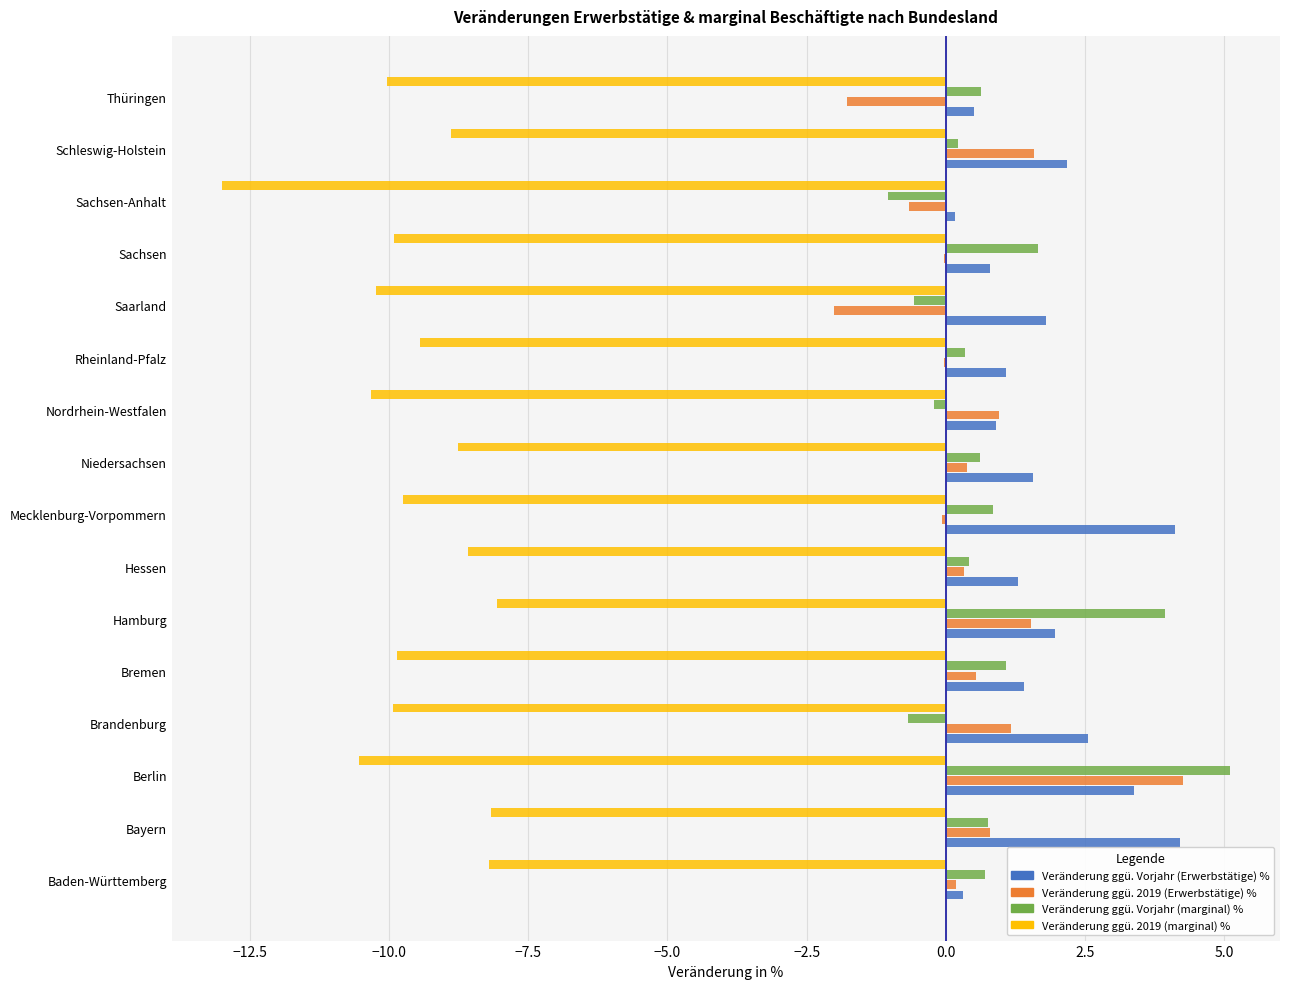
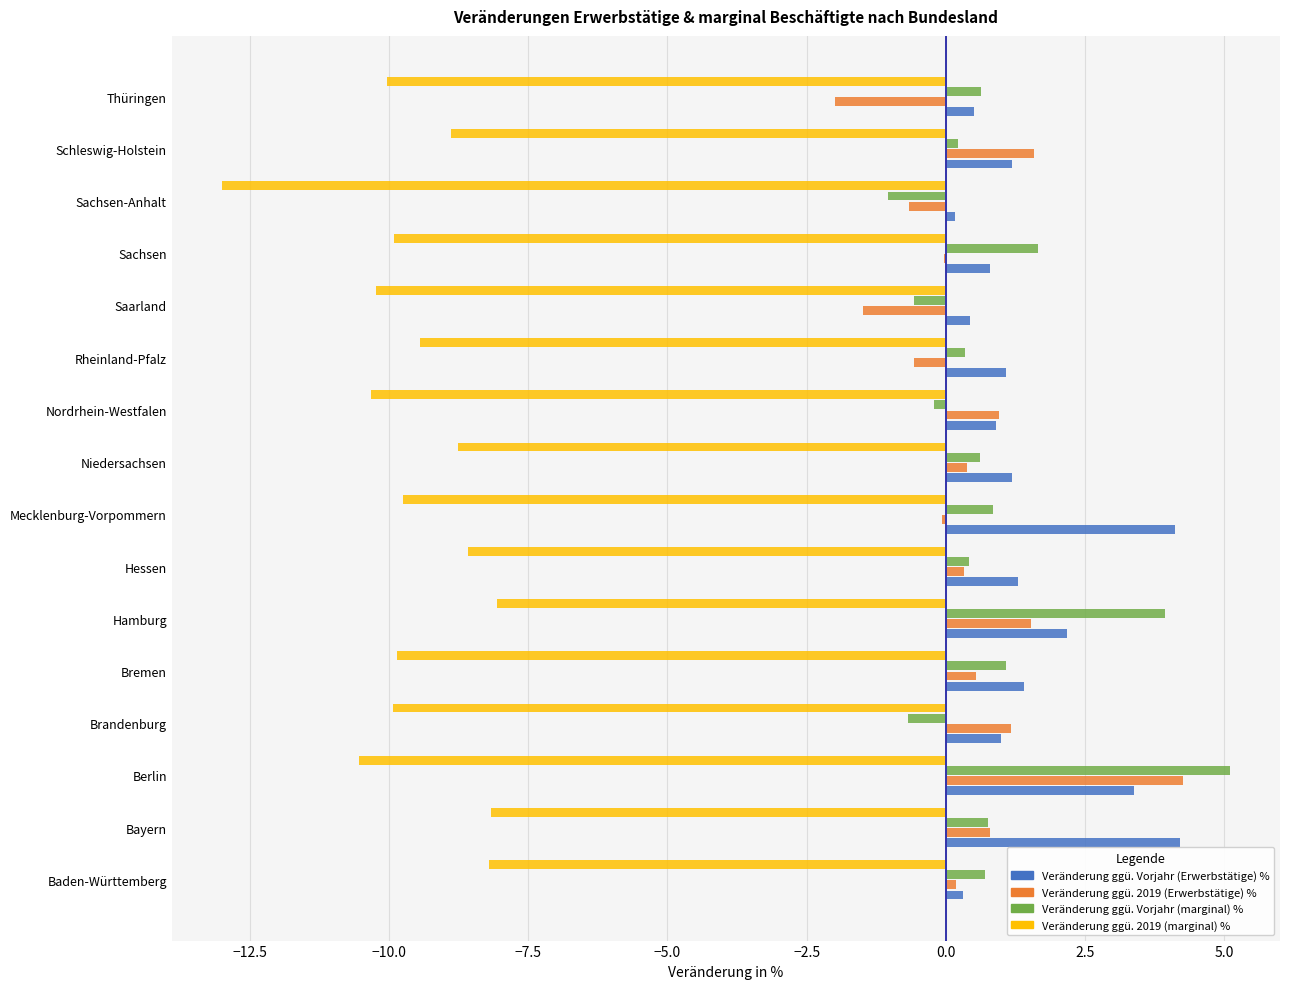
Veränderung ggü. 2019 (Erwerbstätige) %, Thüringen: -1.8 -> -2.0
Veränderung ggü. Vorjahr (Erwerbstätige) %, Schleswig-Holstein: 2.2 -> 1.2
Veränderung ggü. 2019 (Erwerbstätige) %, Saarland: -2.0 -> -1.5
Veränderung ggü. Vorjahr (Erwerbstätige) %, Saarland: 1.8 -> 0.4
Veränderung ggü. 2019 (Erwerbstätige) %, Rheinland-Pfalz: 0.0 -> -0.6
Veränderung ggü. Vorjahr (Erwerbstätige) %, Niedersachsen: 1.6 -> 1.2
Veränderung ggü. Vorjahr (Erwerbstätige) %, Hamburg: 2.0 -> 2.2
Veränderung ggü. Vorjahr (Erwerbstätige) %, Brandenburg: 2.6 -> 1.0
